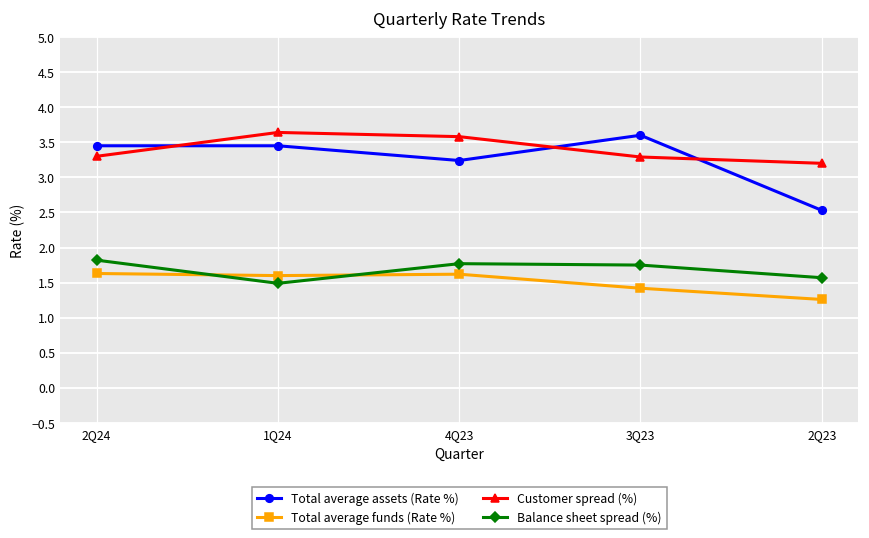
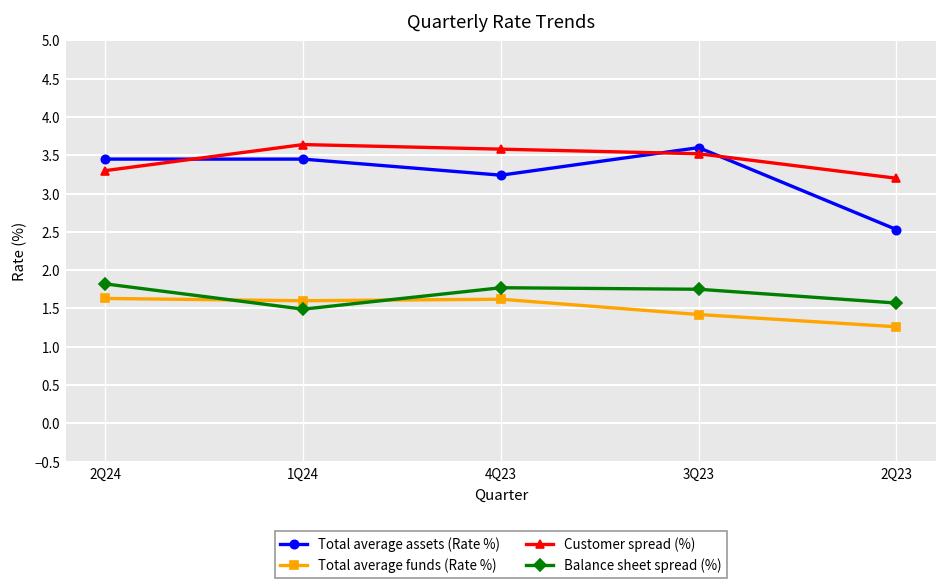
Customer spread (%), 3Q23: 3.3 -> 3.5
